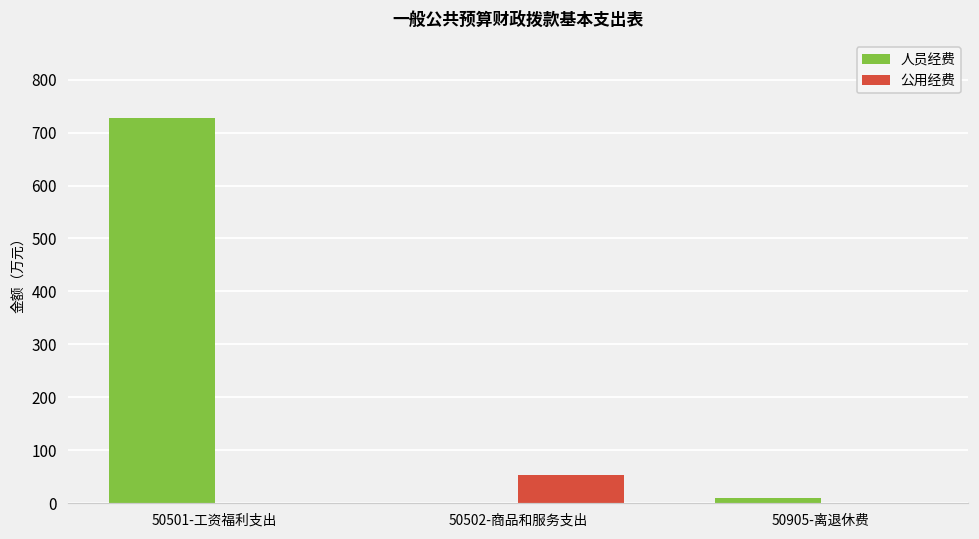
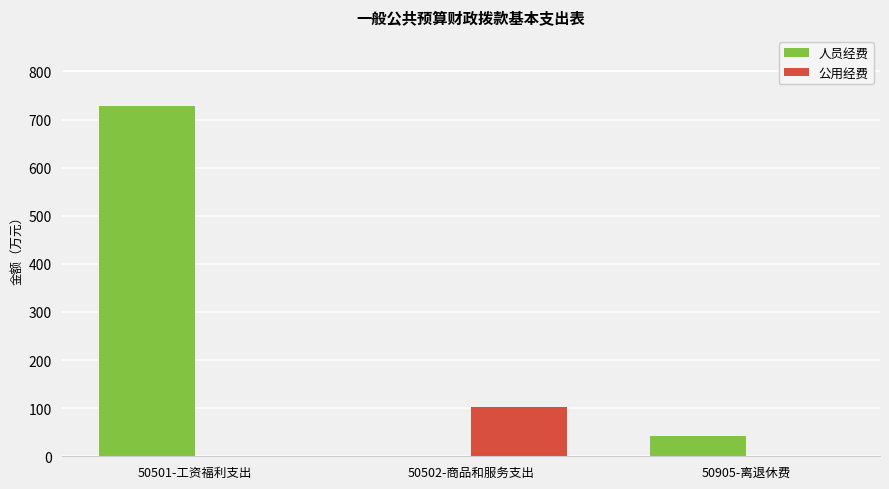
公用经费, 50502-商品和服务支出: 50 -> 100
人员经费, 50905-离退休费: 10 -> 40
